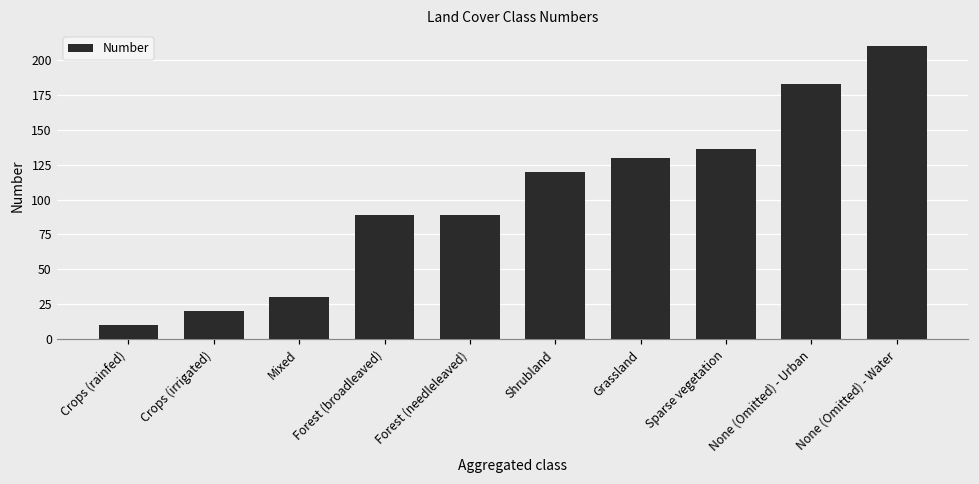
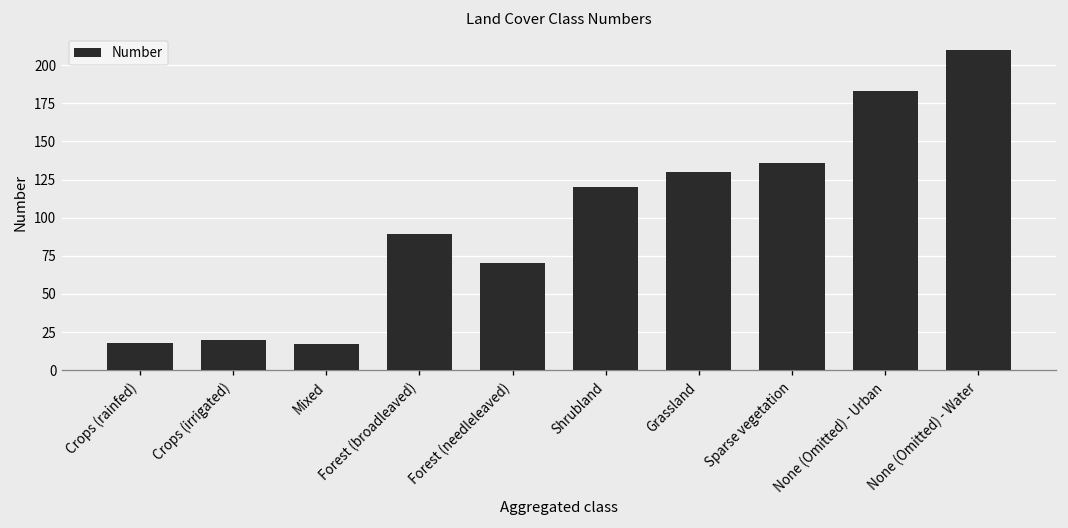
Crops (rainfed): 10 -> 18
Mixed: 30 -> 17
Forest (needleleaved): 89 -> 70
